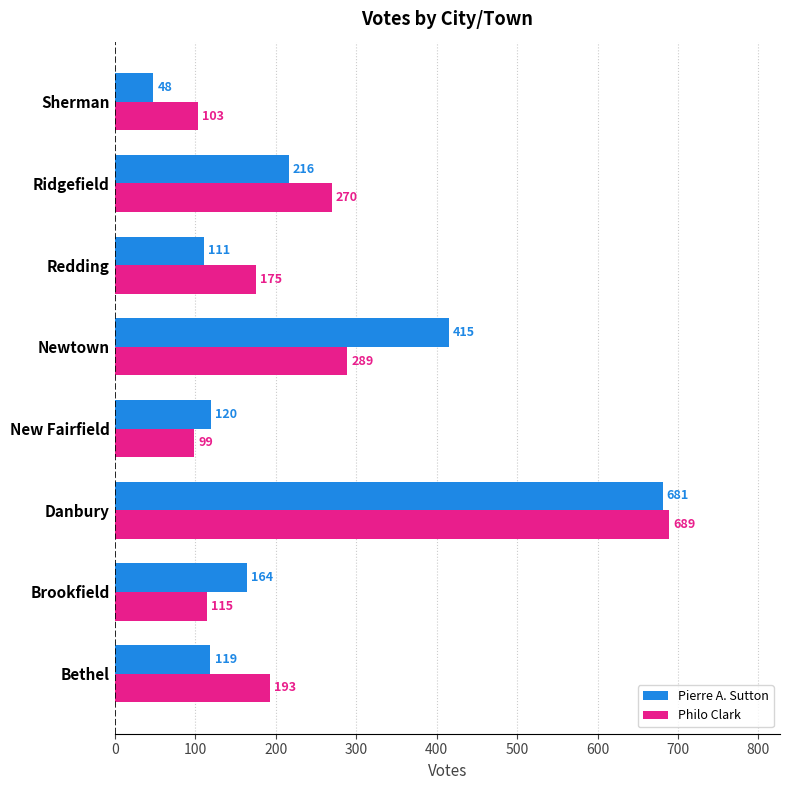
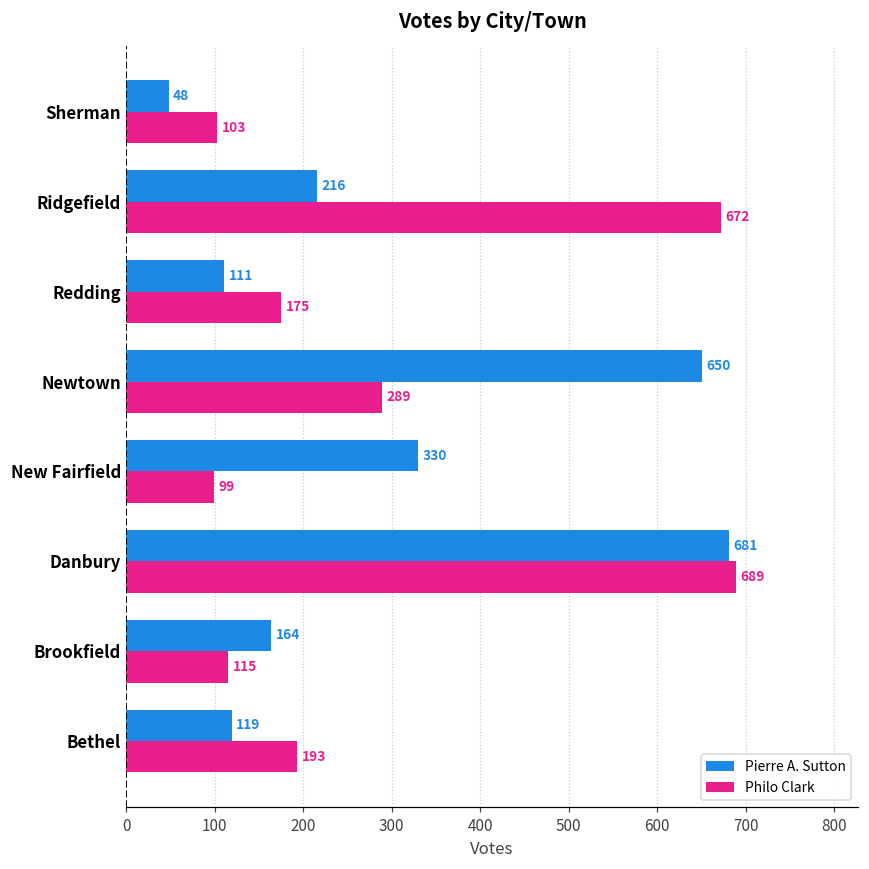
Philo Clark, Ridgefield: 270 -> 672
Pierre A. Sutton, Newtown: 415 -> 650
Pierre A. Sutton, New Fairfield: 120 -> 330
